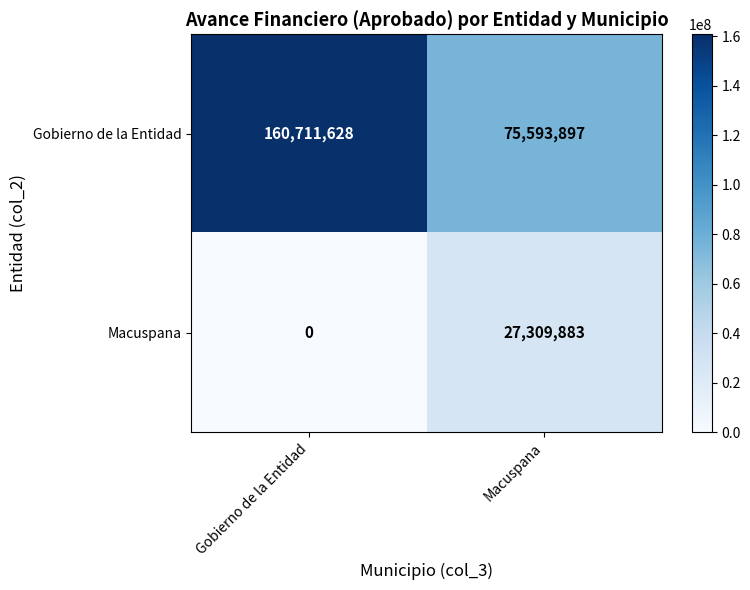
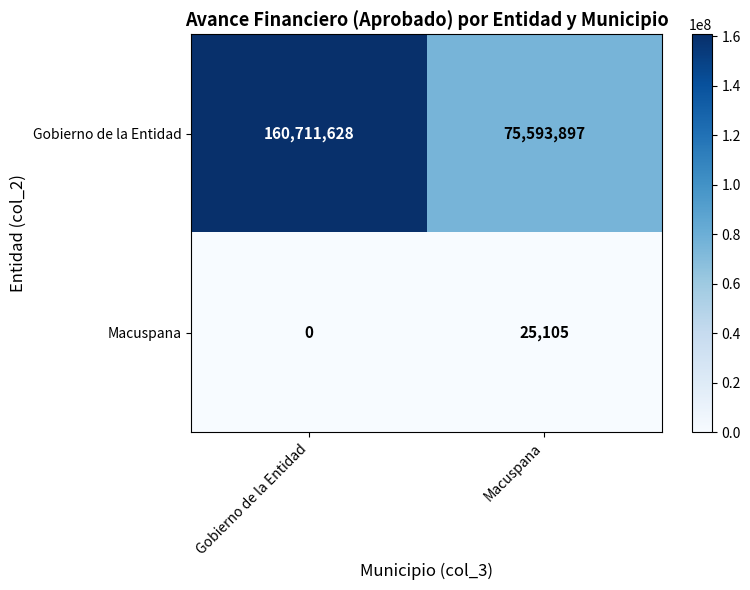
Macuspana, Macuspana: 27,309,883 -> 25,105
